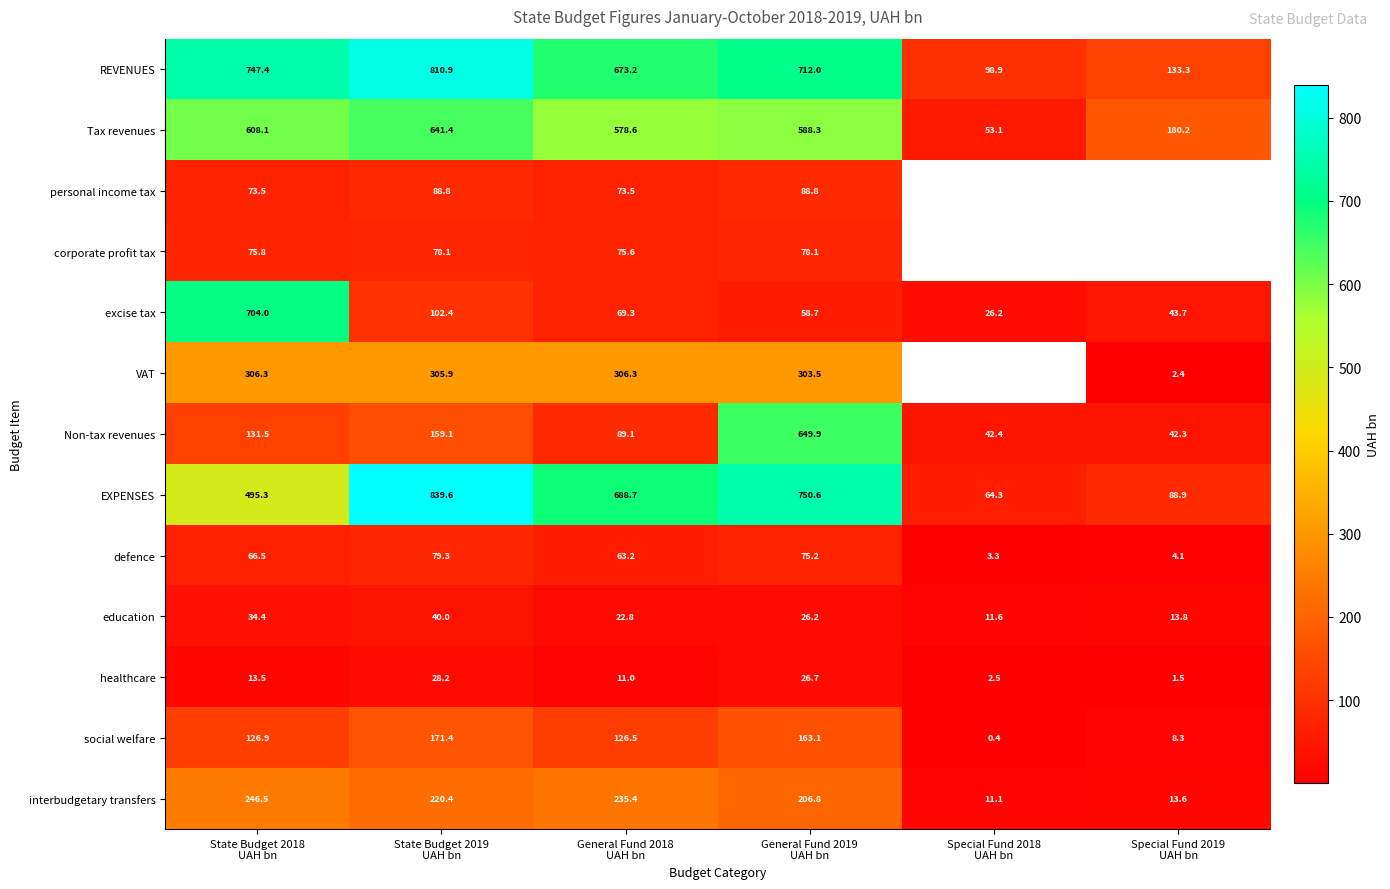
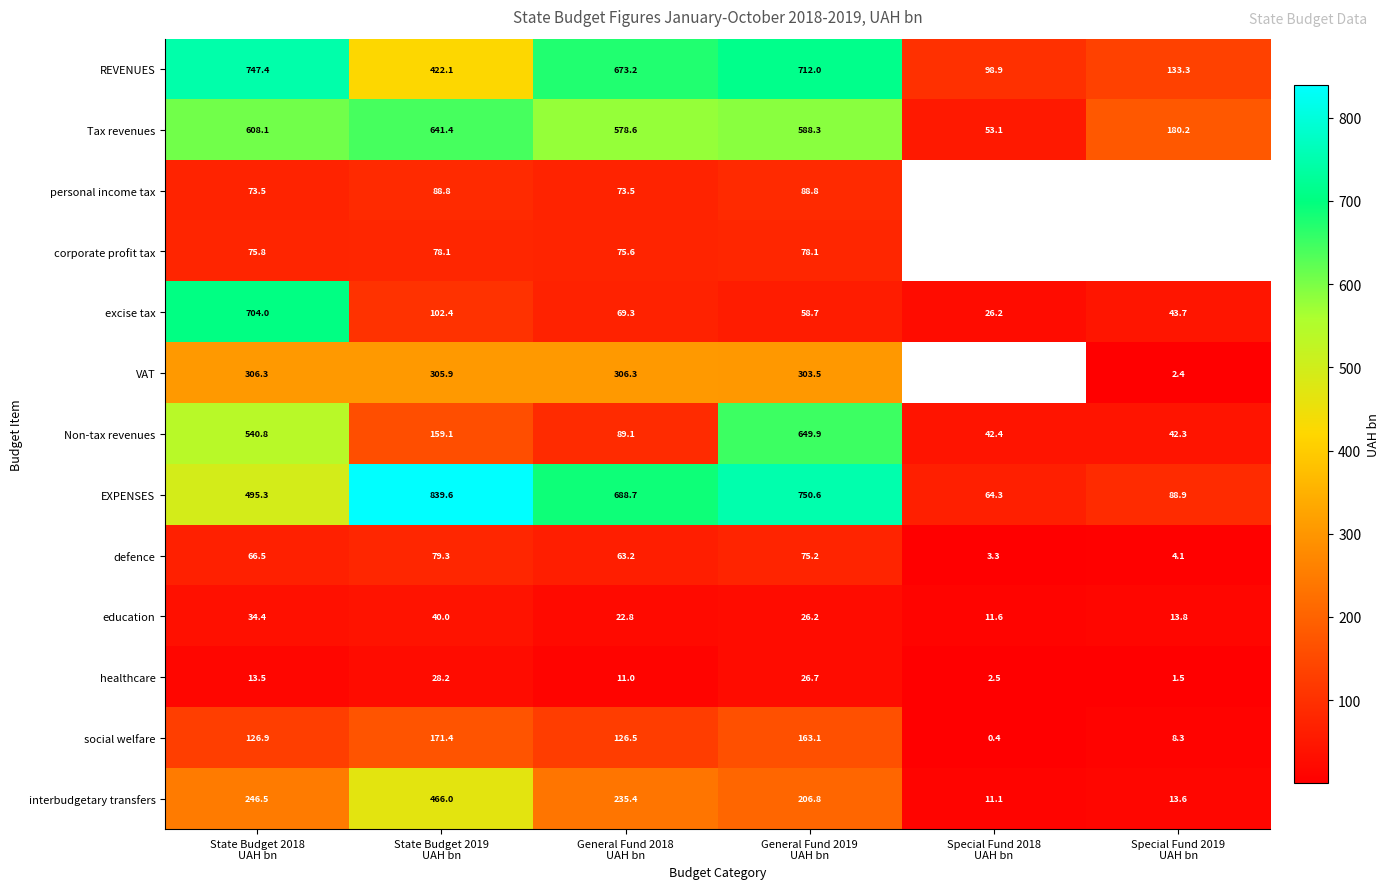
REVENUES, State Budget 2019 UAH bn: 810.9 -> 422.1
Non-tax revenues, State Budget 2018 UAH bn: 131.5 -> 540.8
interbudgetary transfers, State Budget 2019 UAH bn: 220.4 -> 466.0
